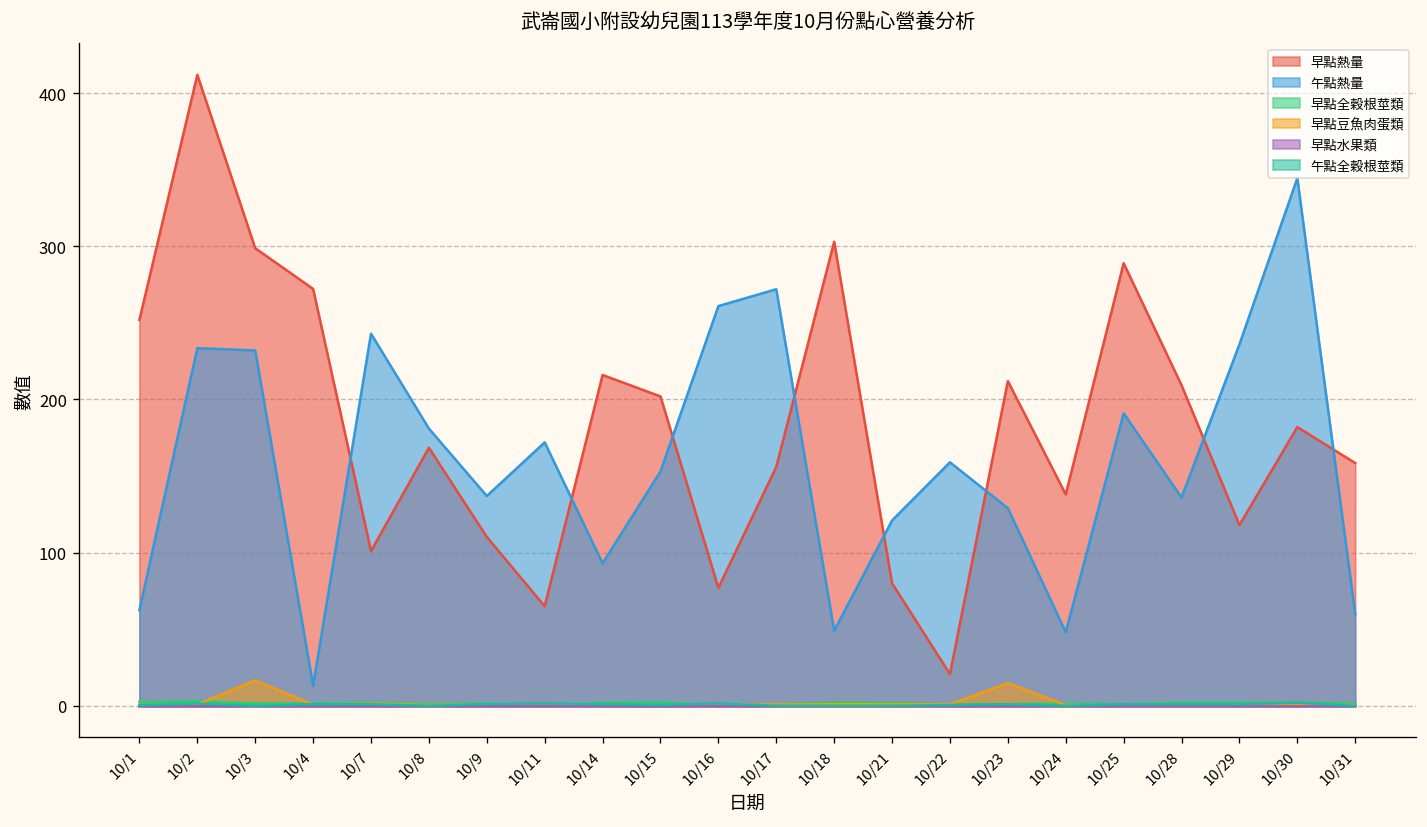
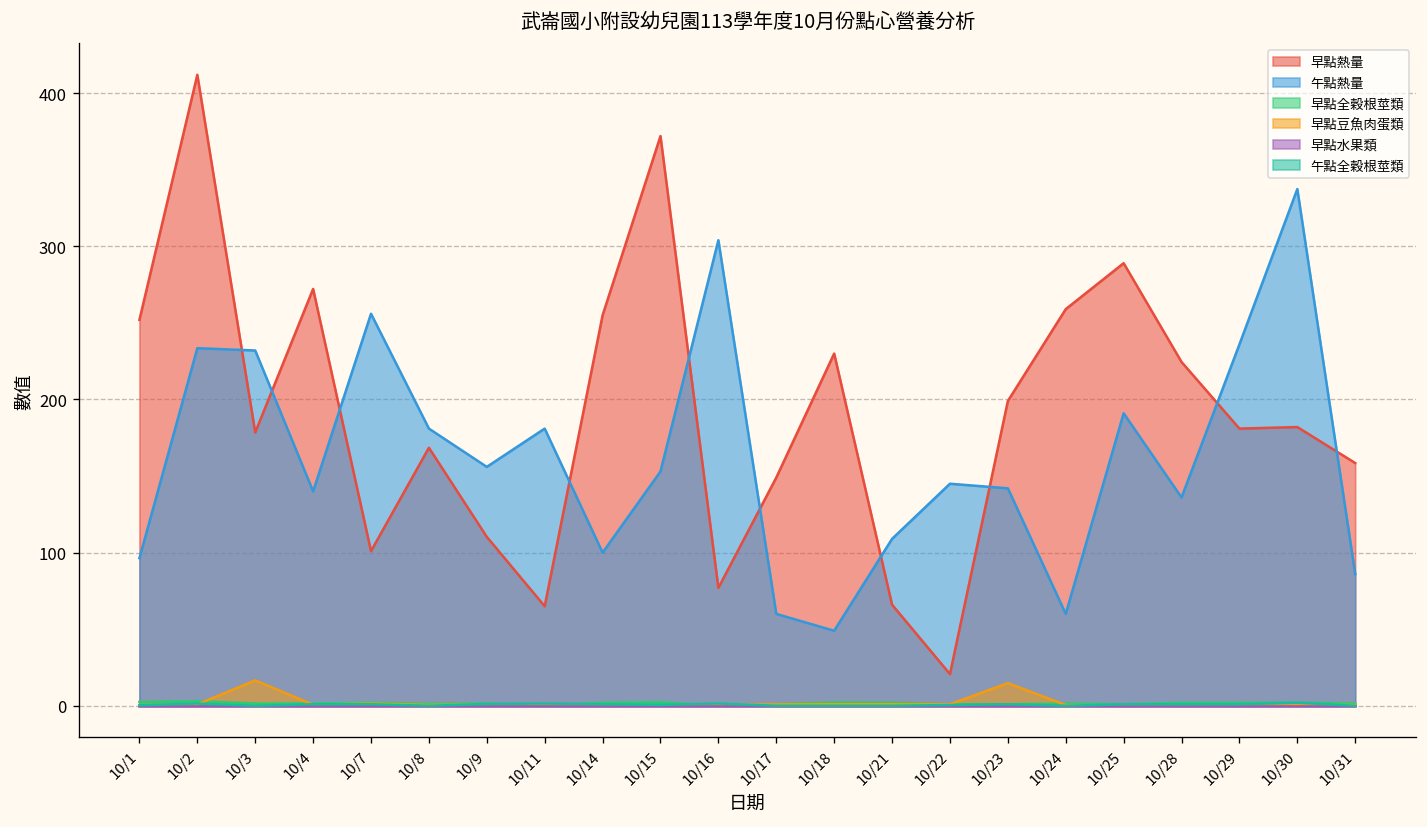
午點熱量, 10/1: 63 -> 96
早點熱量, 10/3: 299 -> 179
午點熱量, 10/4: 13 -> 140
午點熱量, 10/7: 243 -> 256
午點熱量, 10/9: 137 -> 156
午點熱量, 10/11: 172 -> 181
早點熱量, 10/14: 216 -> 255
午點熱量, 10/14: 93 -> 100
早點熱量, 10/15: 202 -> 372
午點熱量, 10/16: 261 -> 304
早點熱量, 10/17: 156 -> 149
午點熱量, 10/17: 272 -> 60
早點熱量, 10/18: 303 -> 230
早點熱量, 10/21: 80 -> 66
午點熱量, 10/21: 121 -> 109
午點熱量, 10/22: 159 -> 145
早點熱量, 10/23: 212 -> 199
午點熱量, 10/23: 129 -> 142
早點熱量, 10/24: 138 -> 259
午點熱量, 10/24: 48 -> 60
早點熱量, 10/28: 209 -> 225
早點熱量, 10/29: 118 -> 181
午點熱量, 10/30: 345 -> 337
午點熱量, 10/31: 60 -> 86
